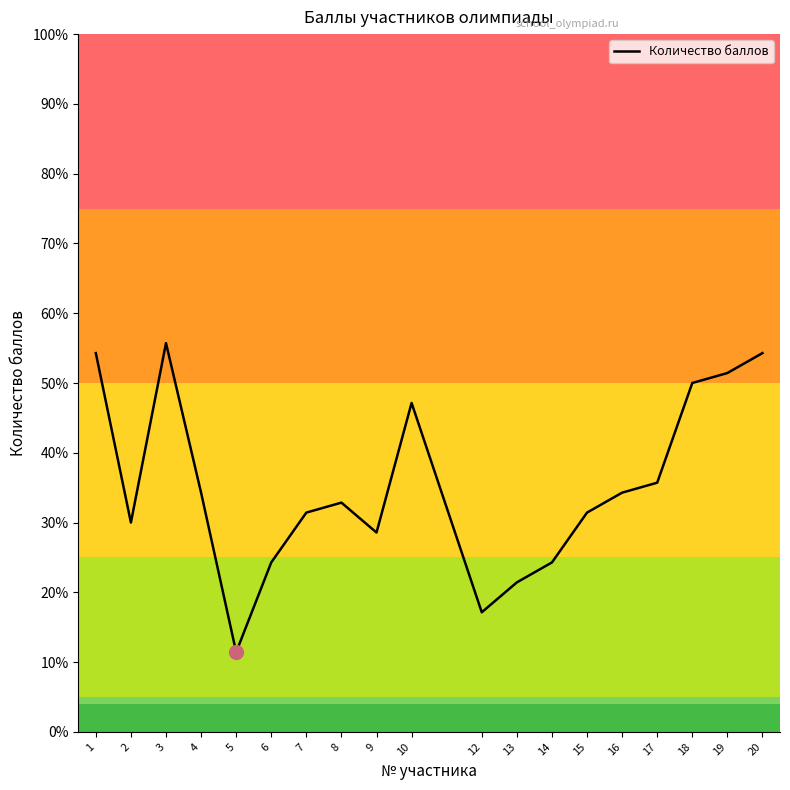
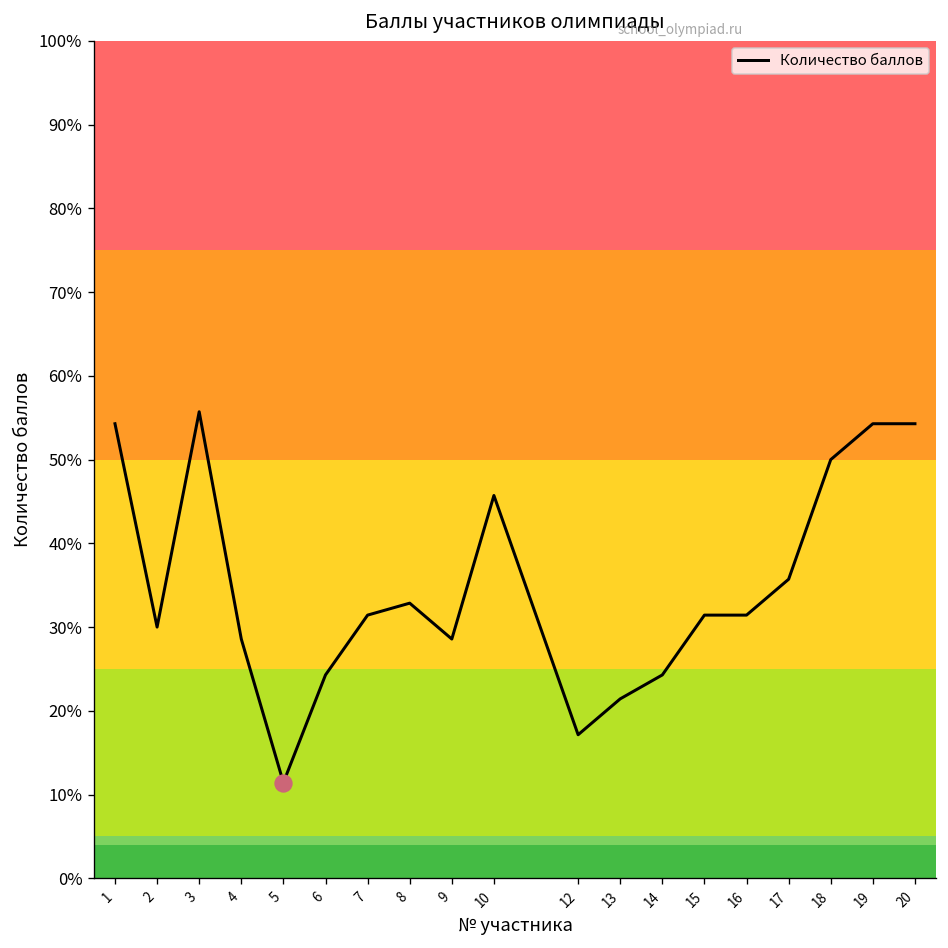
Количество баллов, 4: 34% -> 29%
Количество баллов, 10: 47% -> 46%
Количество баллов, 16: 34% -> 31%
Количество баллов, 19: 51% -> 54%
